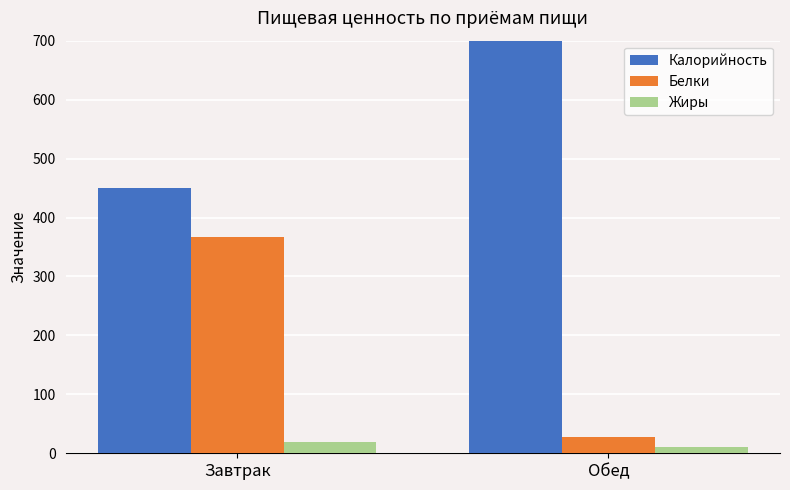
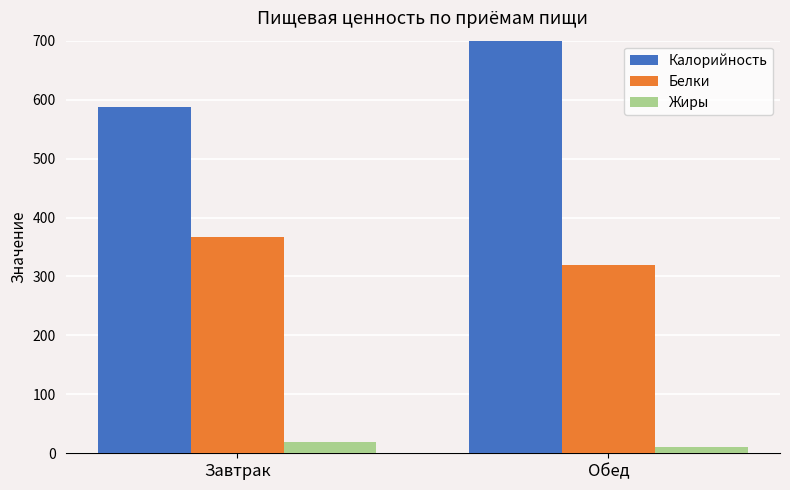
Калорийность, Завтрак: 450 -> 590
Белки, Обед: 30 -> 320
